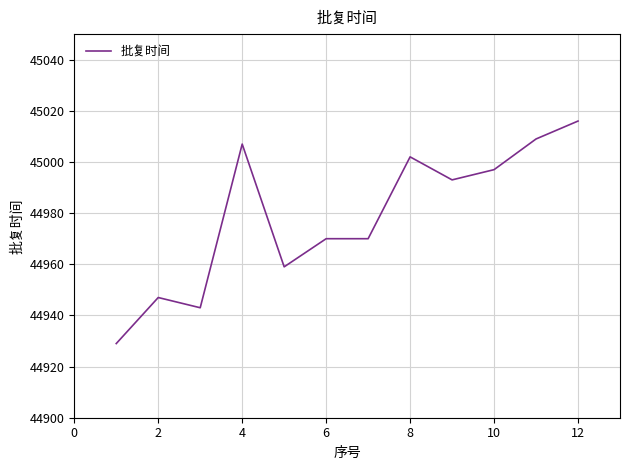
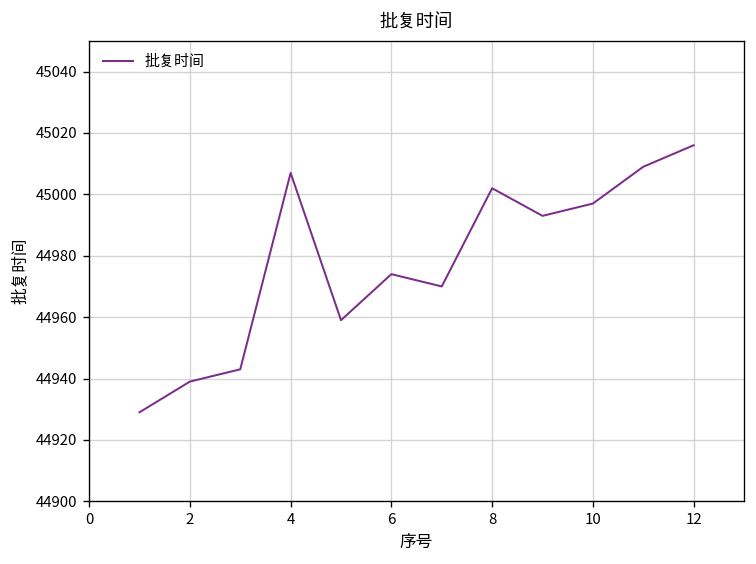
2: 44947 -> 44939
6: 44970 -> 44974
